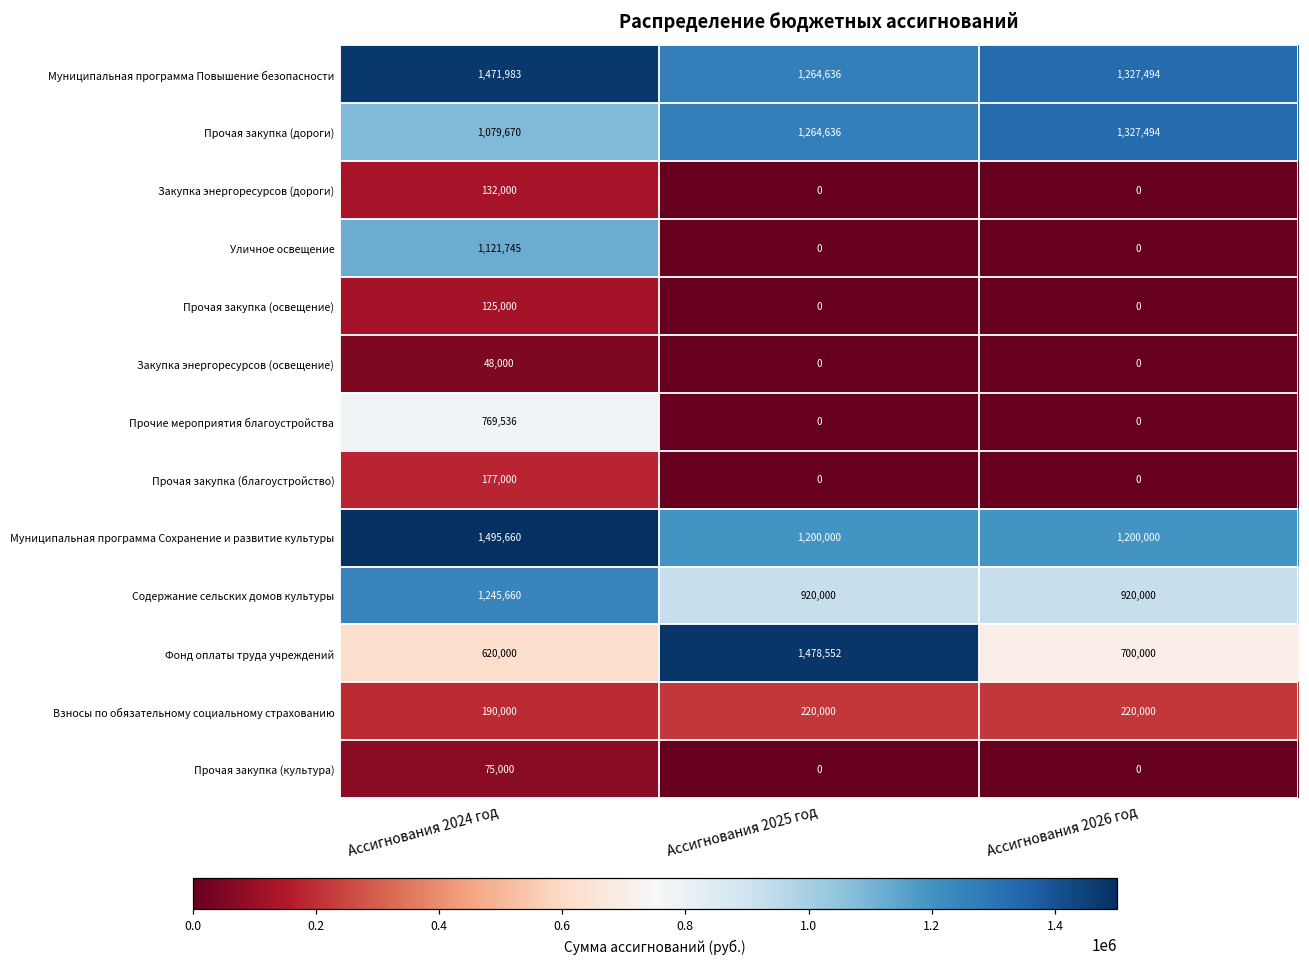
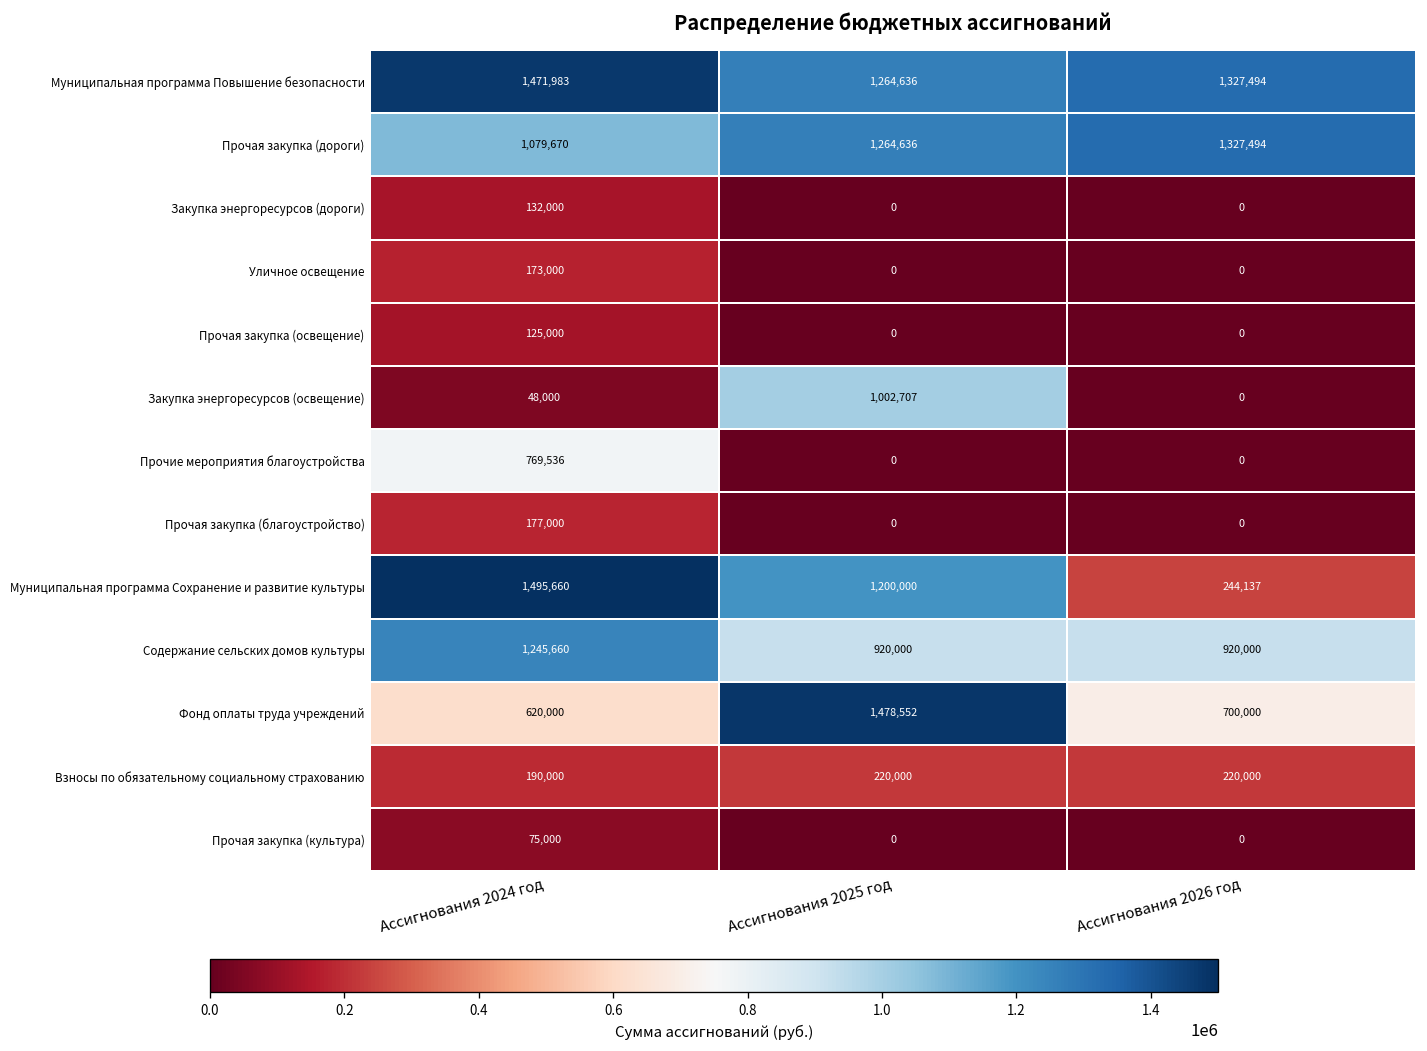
Уличное освещение, Ассигнования 2024 год: 1,121,745 -> 173,000
Закупка энергоресурсов (освещение), Ассигнования 2025 год: 0 -> 1,002,707
Муниципальная программа Сохранение и развитие культуры, Ассигнования 2026 год: 1,200,000 -> 244,137
